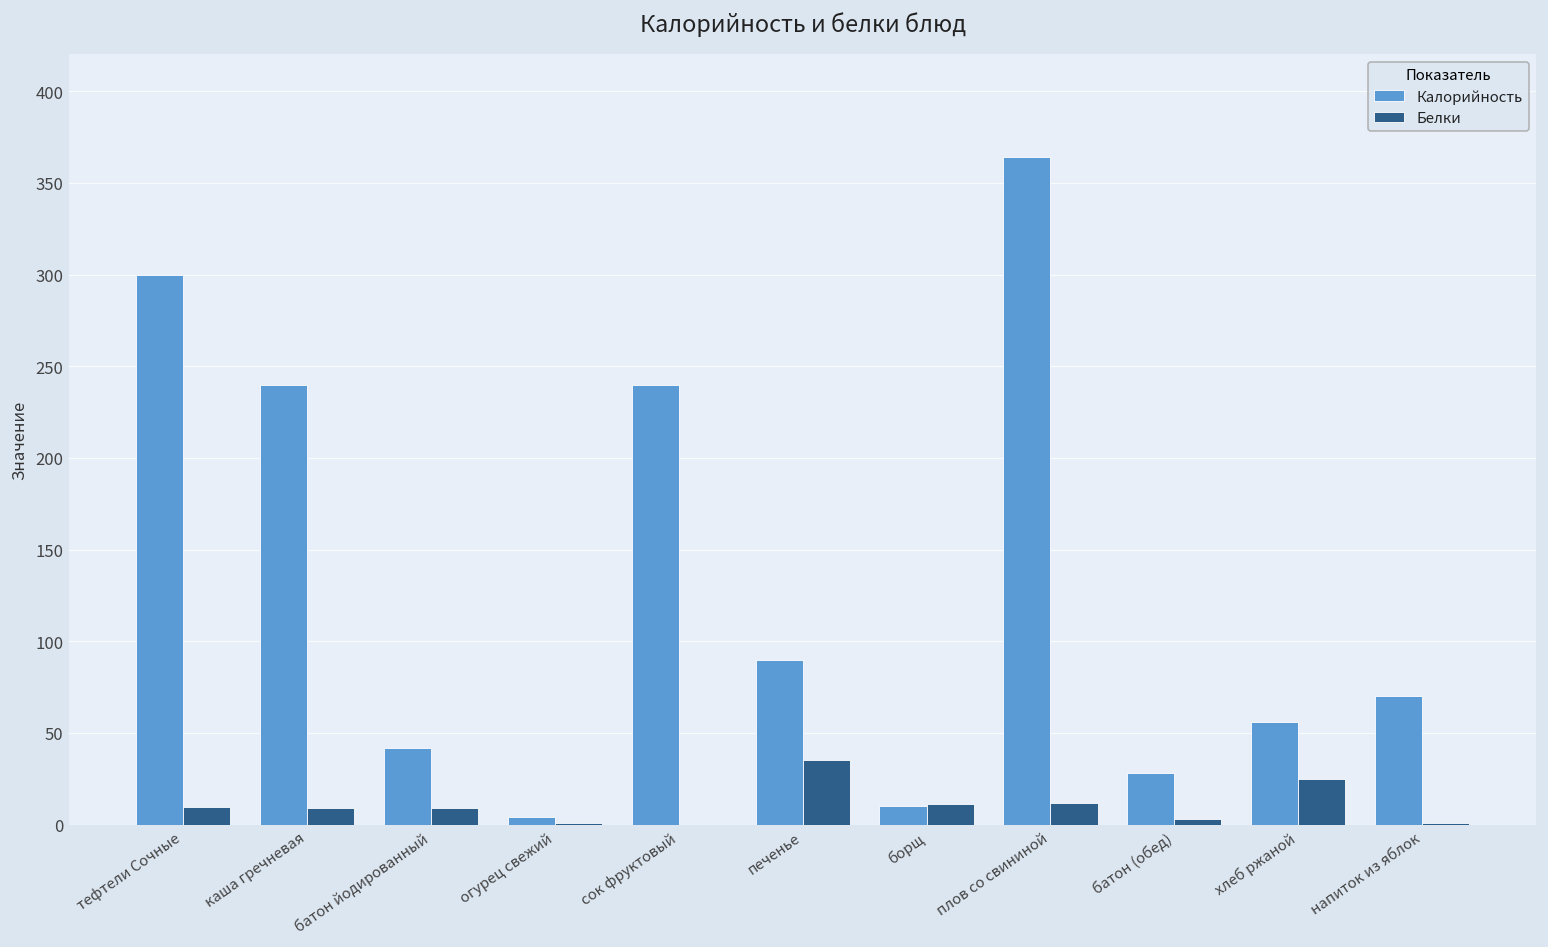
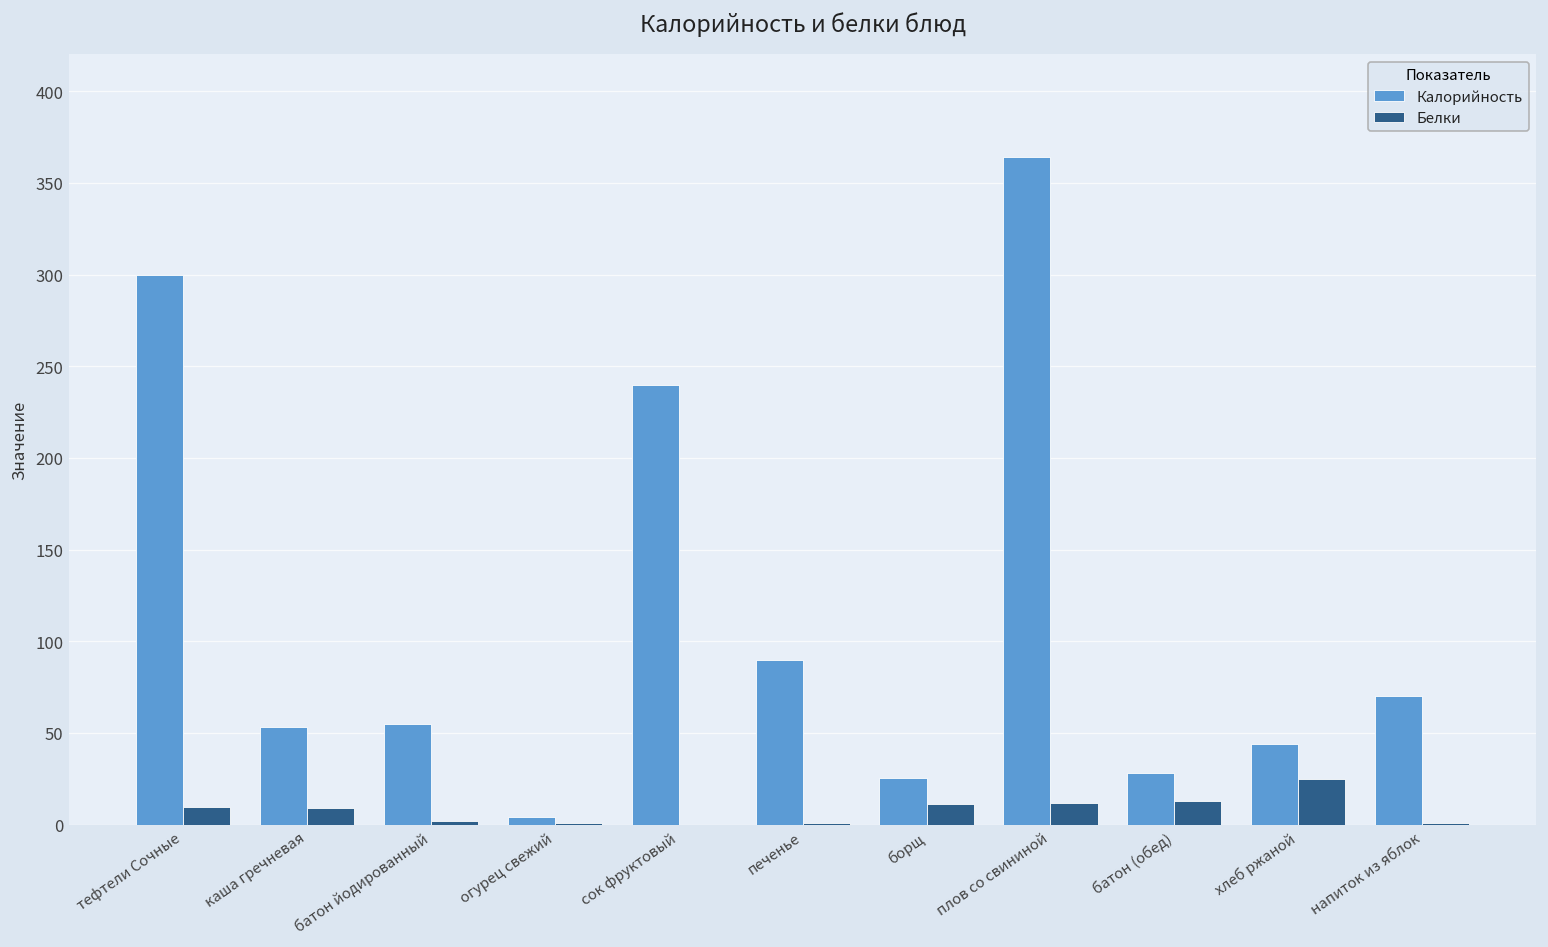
Калорийность, каша гречневая: 240 -> 53
Калорийность, батон йодированный: 42 -> 55
Белки, батон йодированный: 9 -> 2
Белки, печенье: 35 -> 1
Калорийность, борщ: 10 -> 26
Белки, батон (обед): 3 -> 13
Калорийность, хлеб ржаной: 56 -> 44
